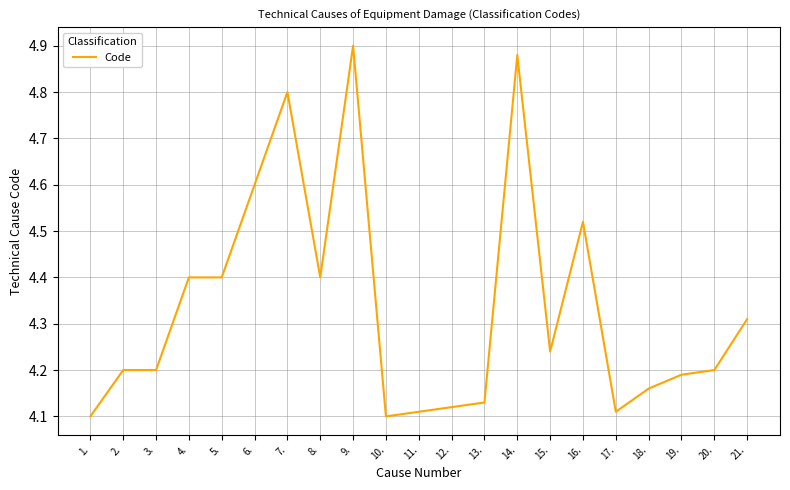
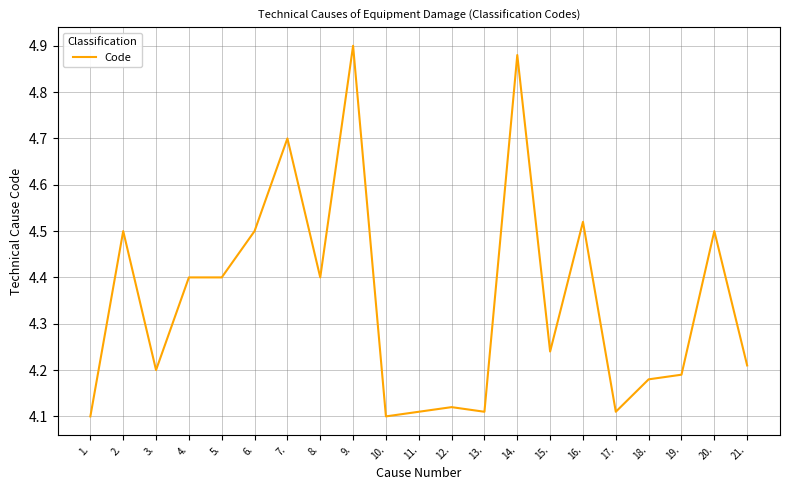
2.: 4.2 -> 4.5
6.: 4.6 -> 4.5
7.: 4.8 -> 4.7
13.: 4.13 -> 4.11
18.: 4.16 -> 4.18
20.: 4.2 -> 4.5
21.: 4.31 -> 4.21
